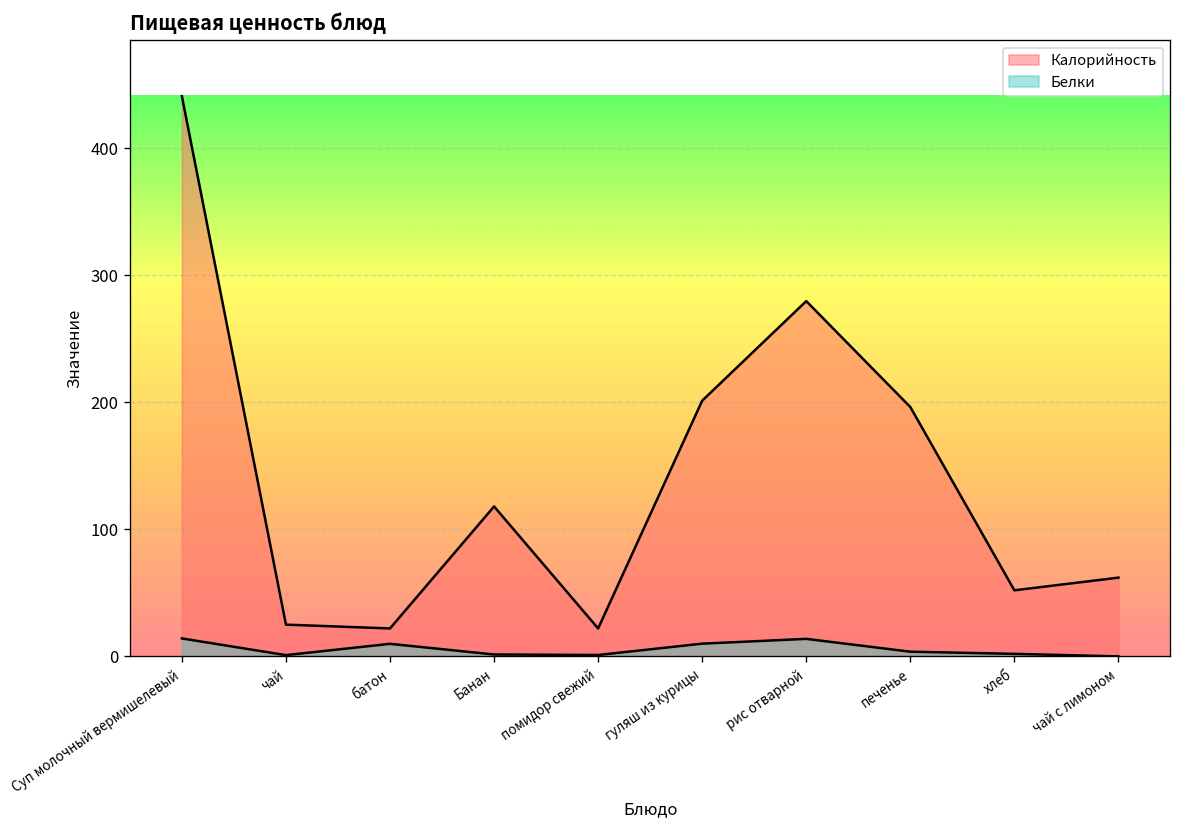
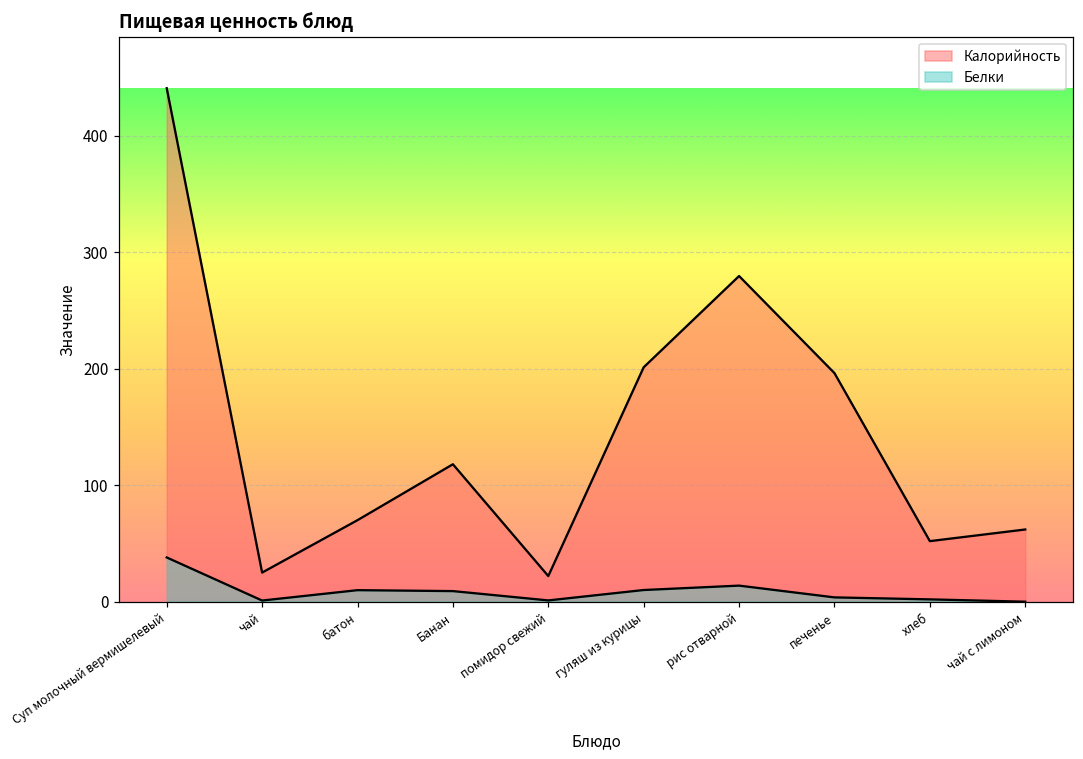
Белки, Суп молочный вермишелевый: 14 -> 38
Калорийность, батон: 22 -> 70
Белки, Банан: 2 -> 9
